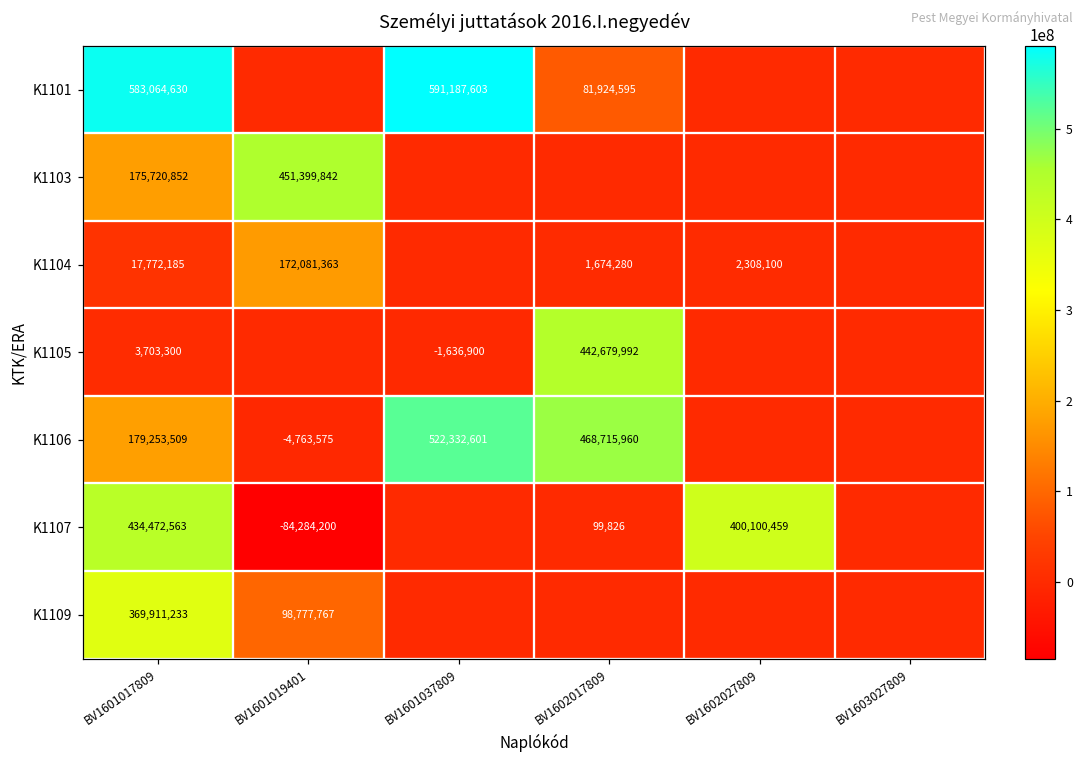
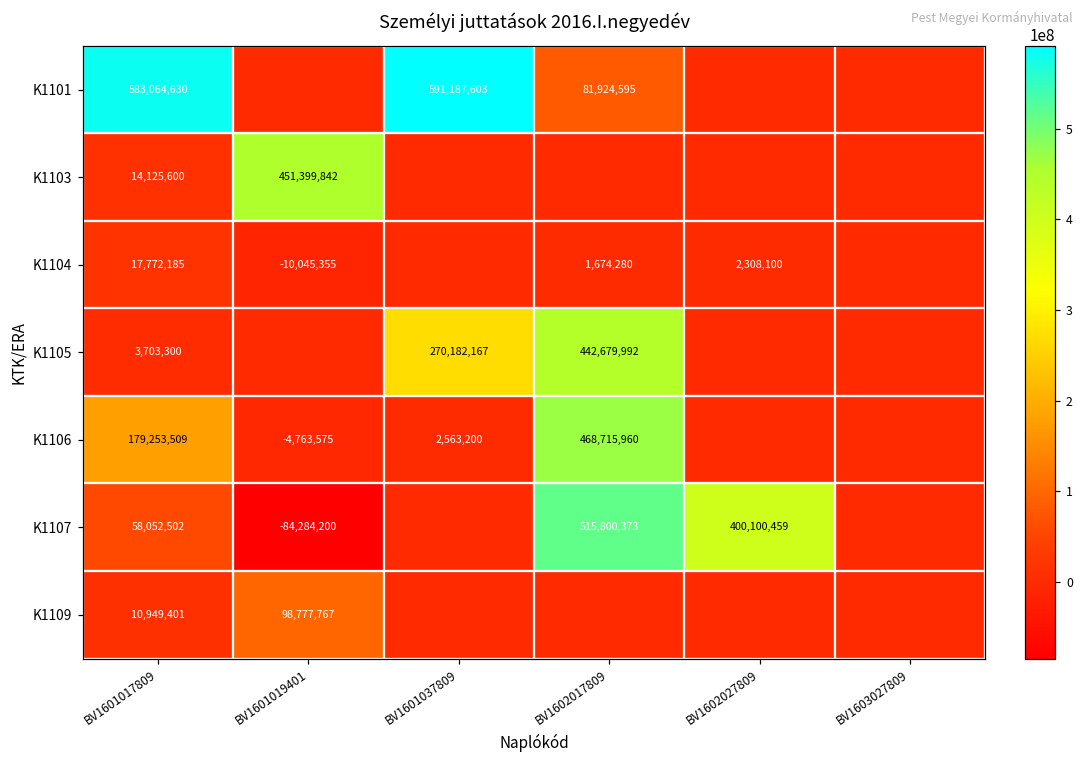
K1103, BV1601017809: 175,720,852 -> 14,125,600
K1104, BV1601019401: 172,081,363 -> -10,045,355
K1105, BV1601037809: -1,636,900 -> 270,182,167
K1106, BV1601037809: 522,332,601 -> 2,563,200
K1107, BV1601017809: 434,472,563 -> 58,052,502
K1107, BV1602017809: 99,826 -> 515,800,373
K1109, BV1601017809: 369,911,233 -> 10,949,401
